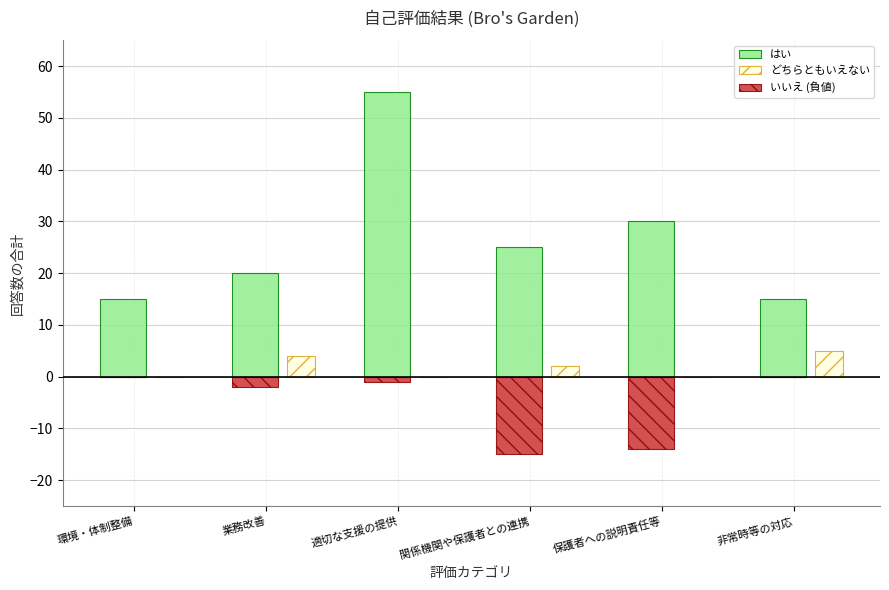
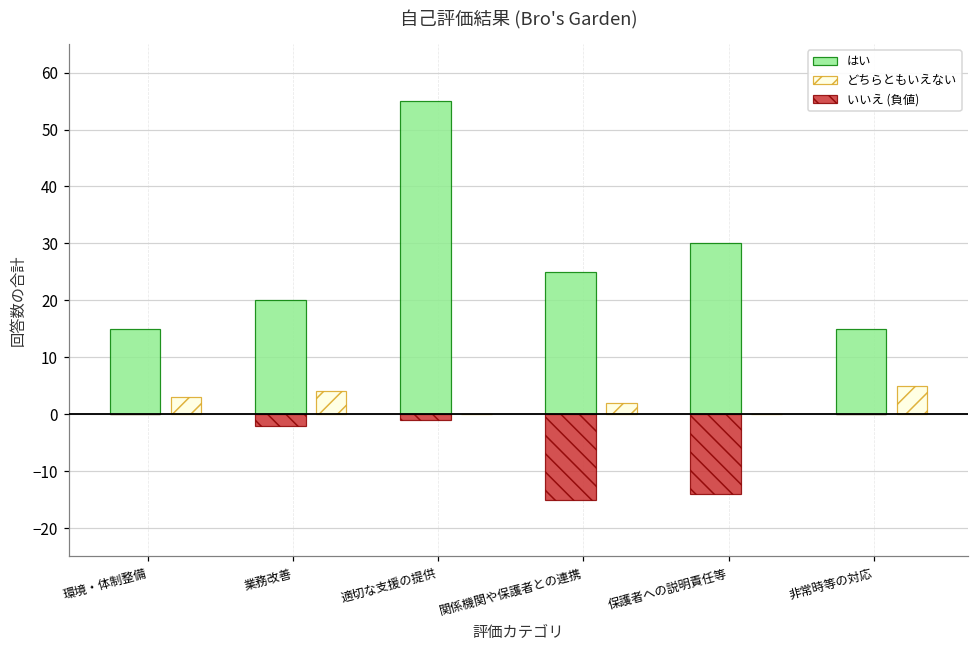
どちらともいえない, 環境・体制整備: 0 -> 3
